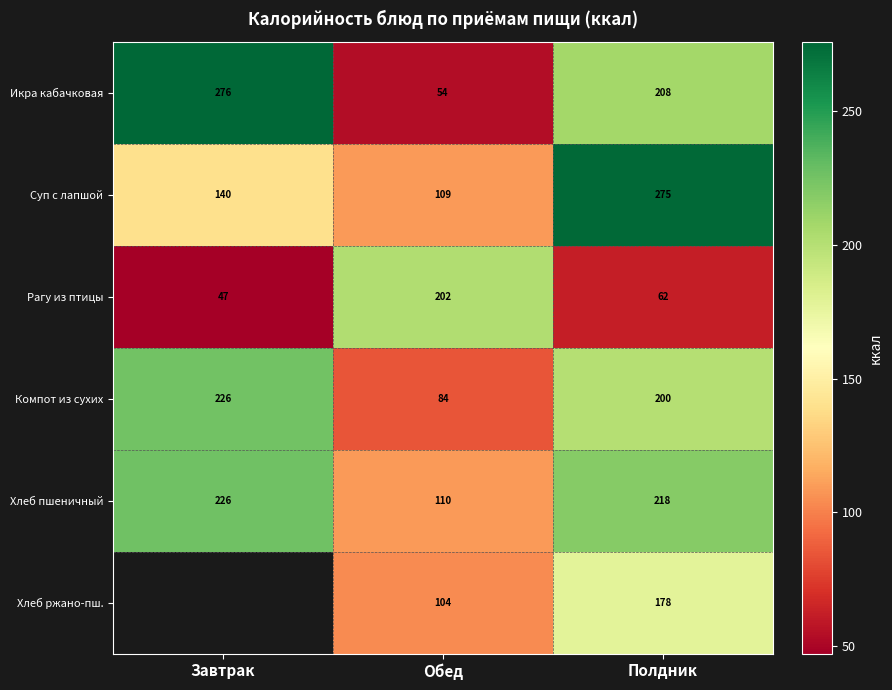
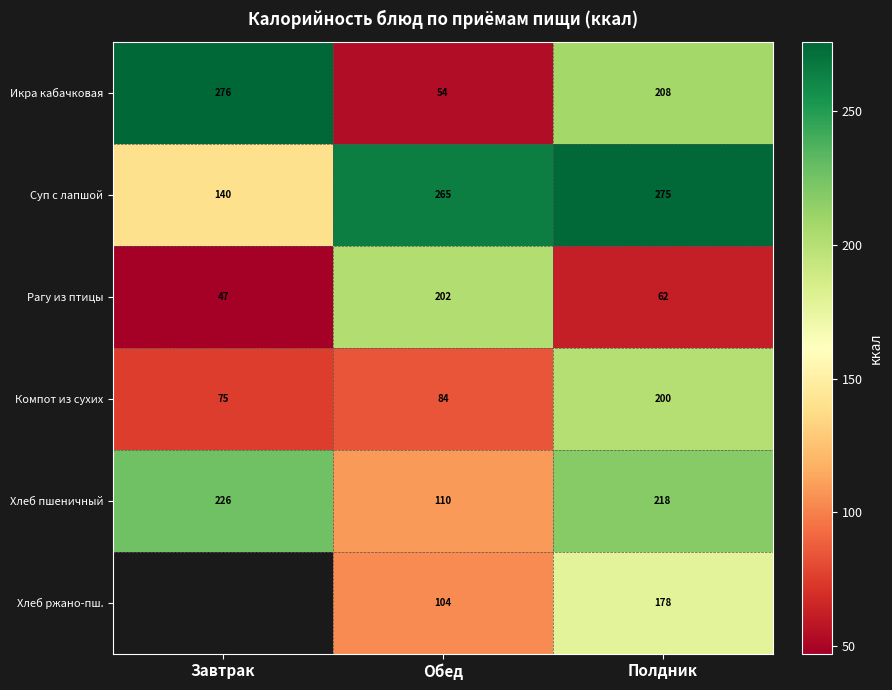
Суп с лапшой, Обед: 109 -> 265
Компот из сухих, Завтрак: 226 -> 75
